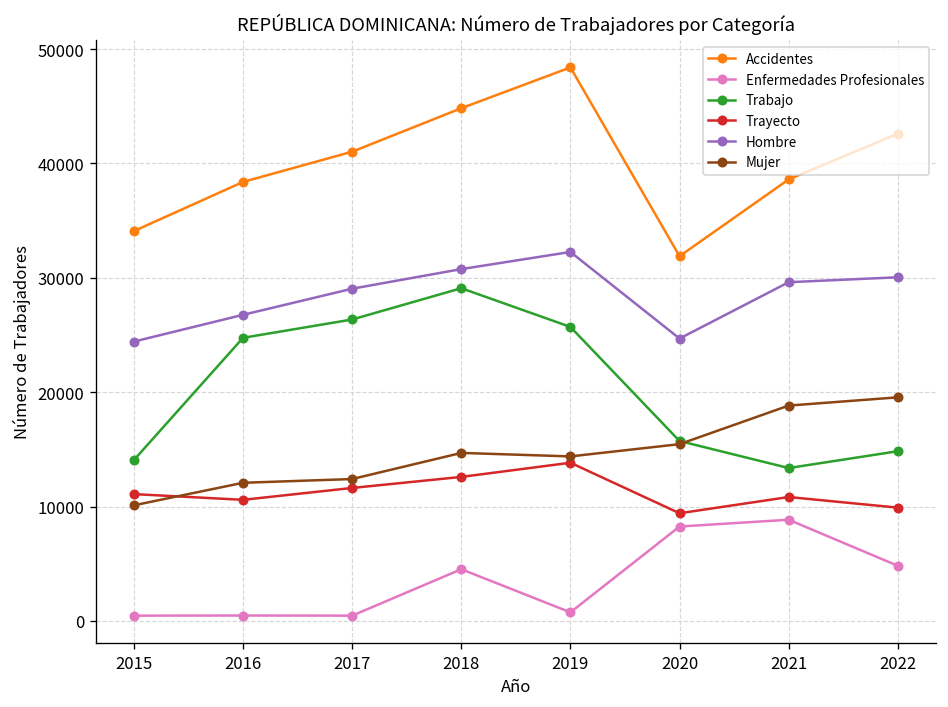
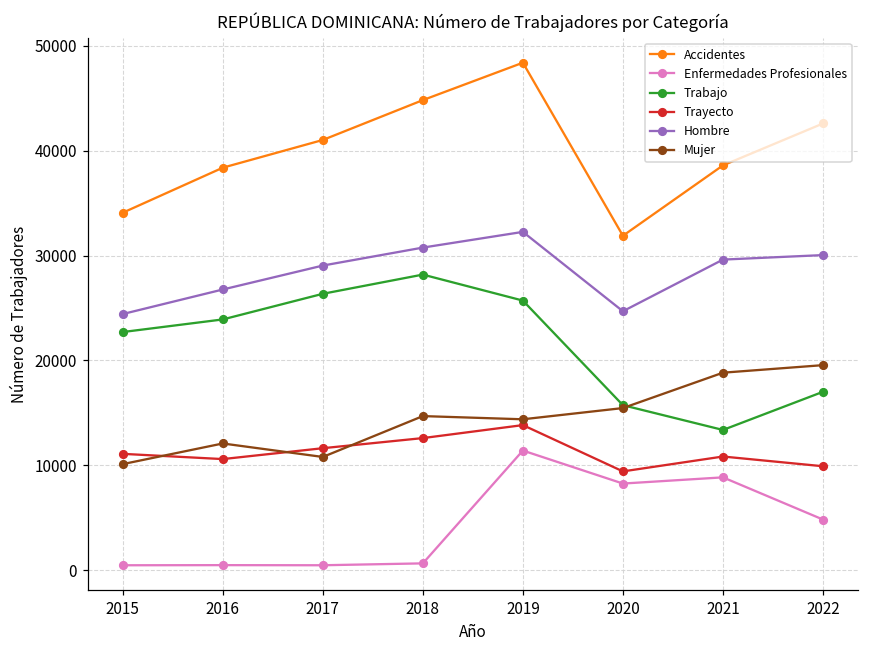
Trabajo, 2015: 14000 -> 23000
Trabajo, 2016: 25000 -> 24000
Mujer, 2017: 12000 -> 11000
Enfermedades Profesionales, 2018: 5000 -> 1000
Trabajo, 2018: 29000 -> 28000
Enfermedades Profesionales, 2019: 1000 -> 11000
Trabajo, 2022: 15000 -> 17000
